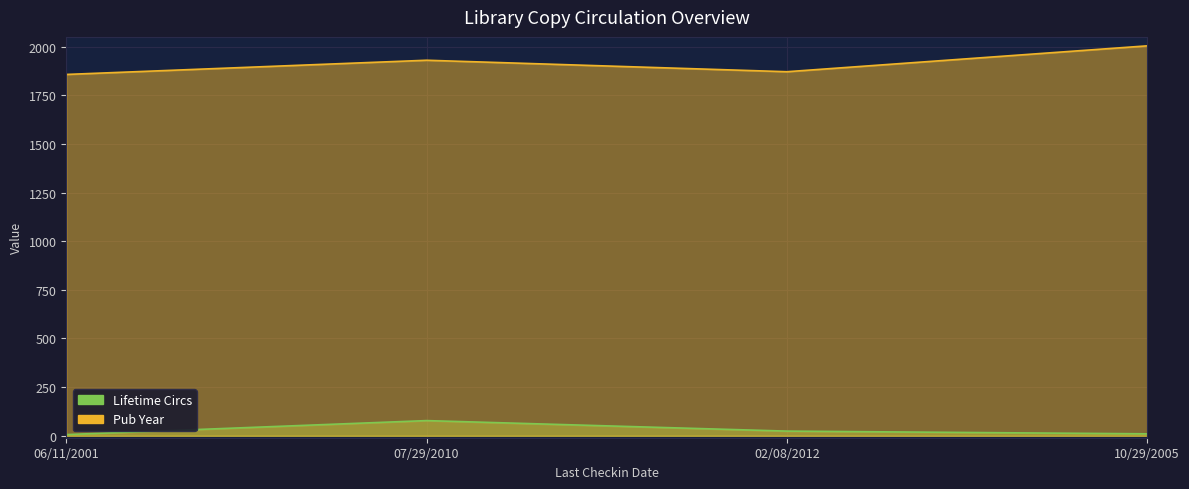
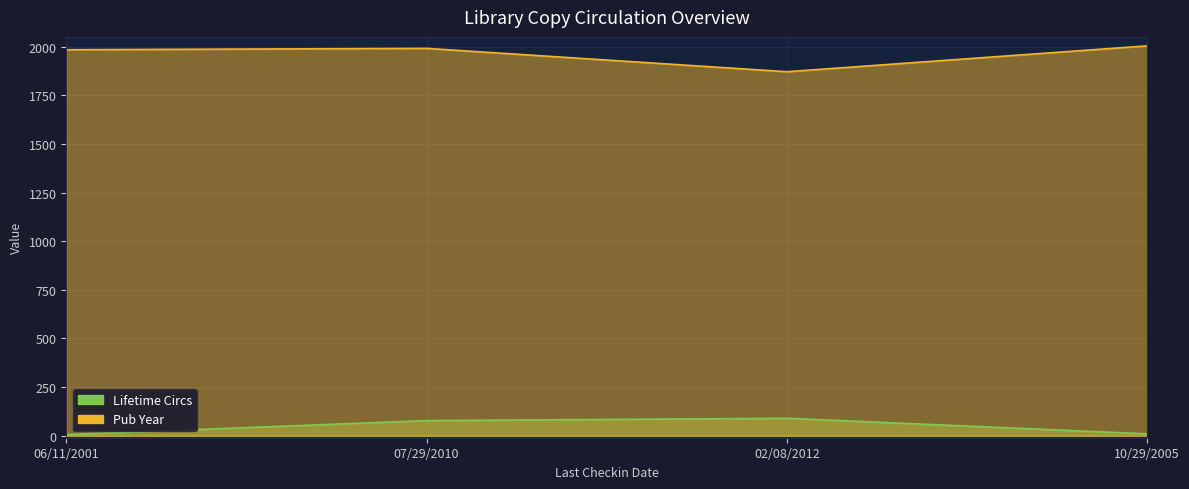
Pub Year, 06/11/2001: 1860 -> 1980
Pub Year, 07/29/2010: 1930 -> 1990
Lifetime Circs, 02/08/2012: 20 -> 90
